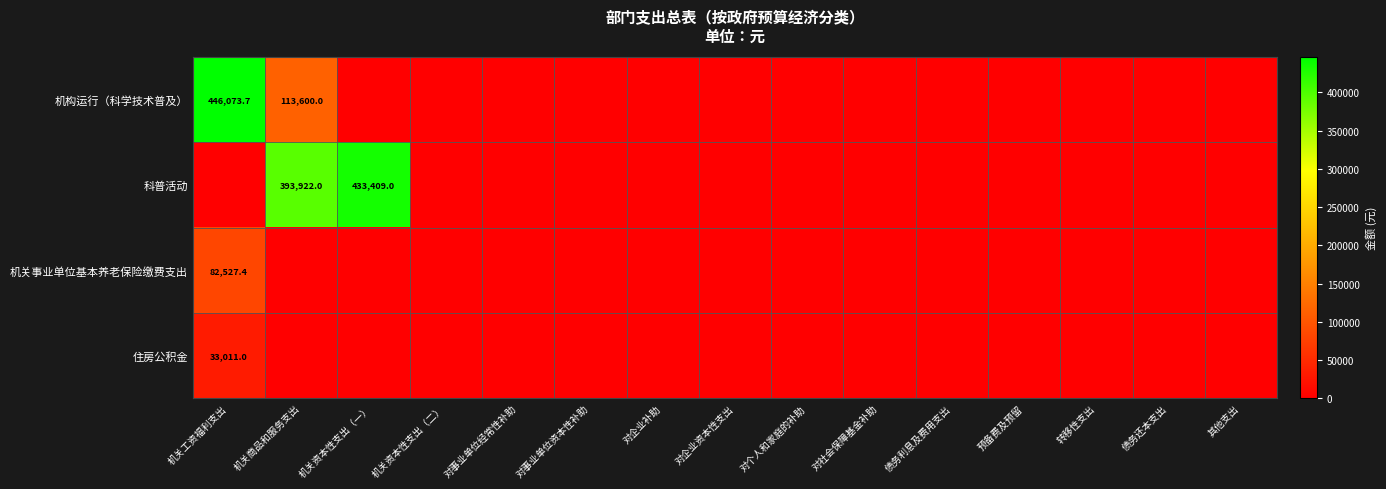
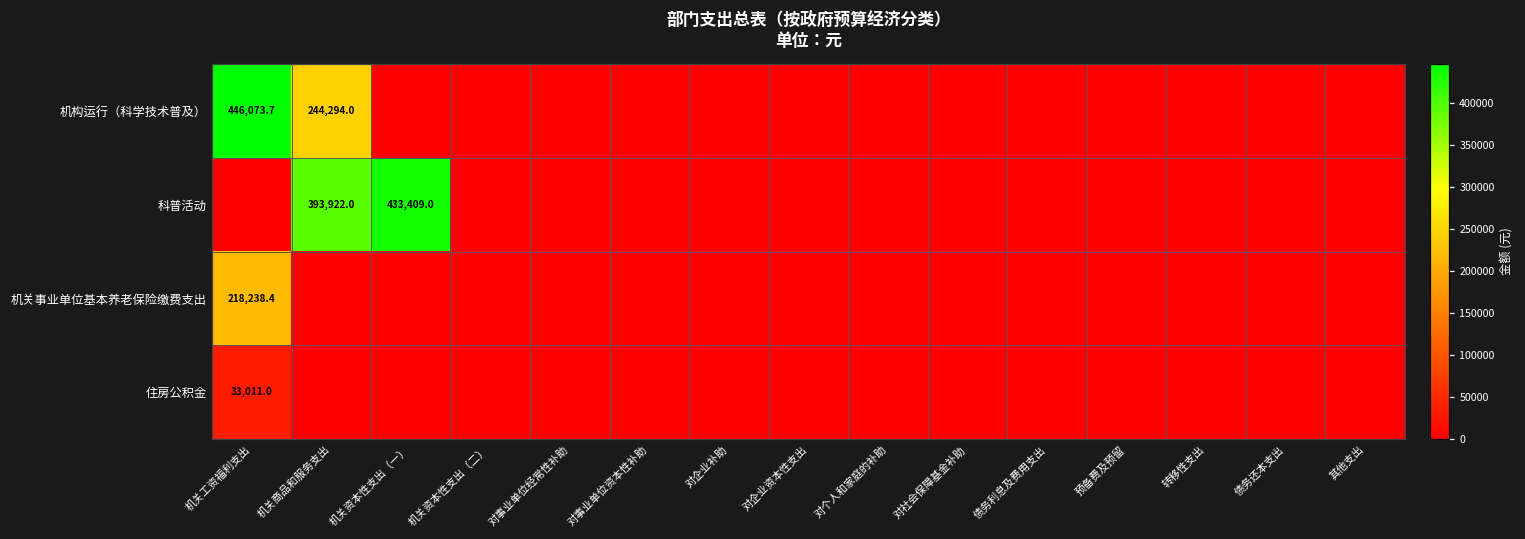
机构运行（科学技术普及）, 机关商品和服务支出: 113,600.0 -> 244,294.0
机关事业单位基本养老保险缴费支出, 机关工资福利支出: 82,527.4 -> 218,238.4
